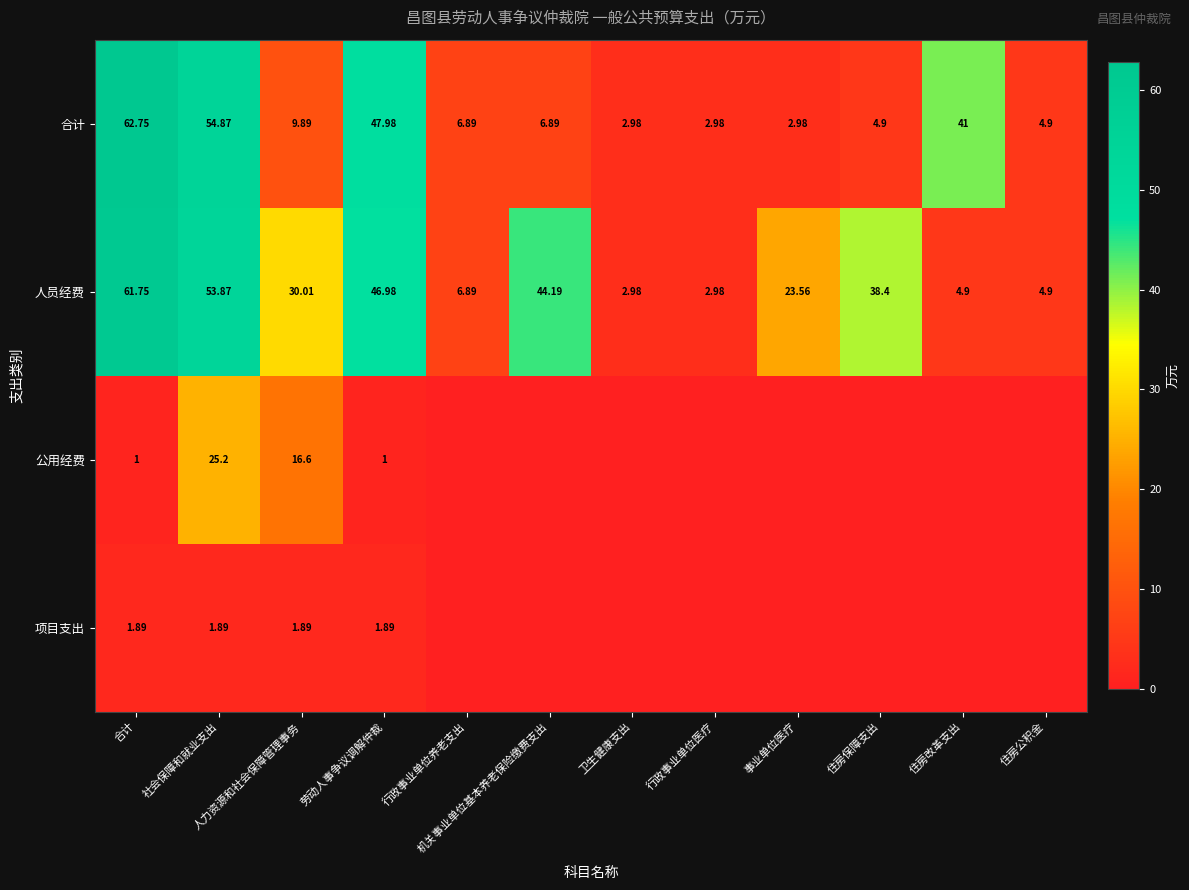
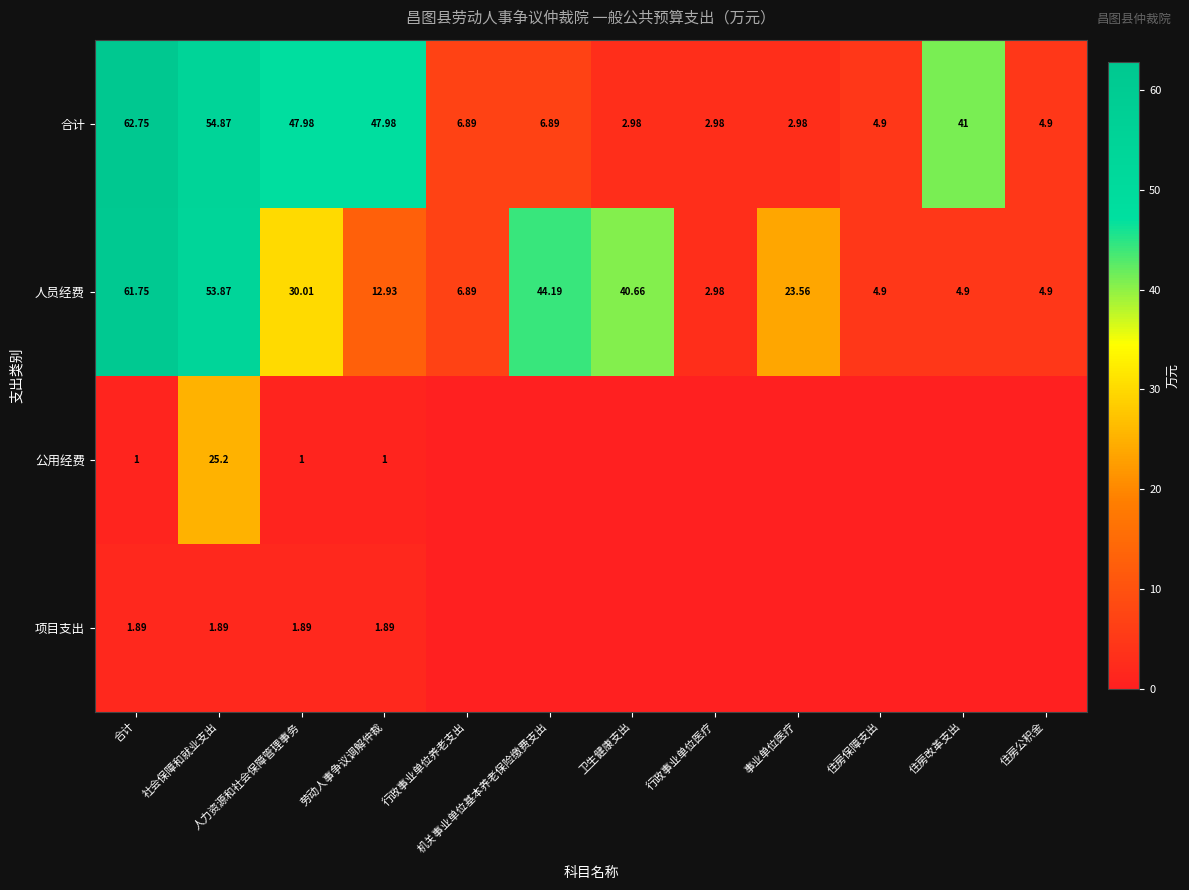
合计, 人力资源和社会保障管理事务: 9.89 -> 47.98
人员经费, 劳动人事争议调解仲裁: 46.98 -> 12.93
人员经费, 卫生健康支出: 2.98 -> 40.66
人员经费, 住房保障支出: 38.4 -> 4.9
公用经费, 人力资源和社会保障管理事务: 16.6 -> 1
